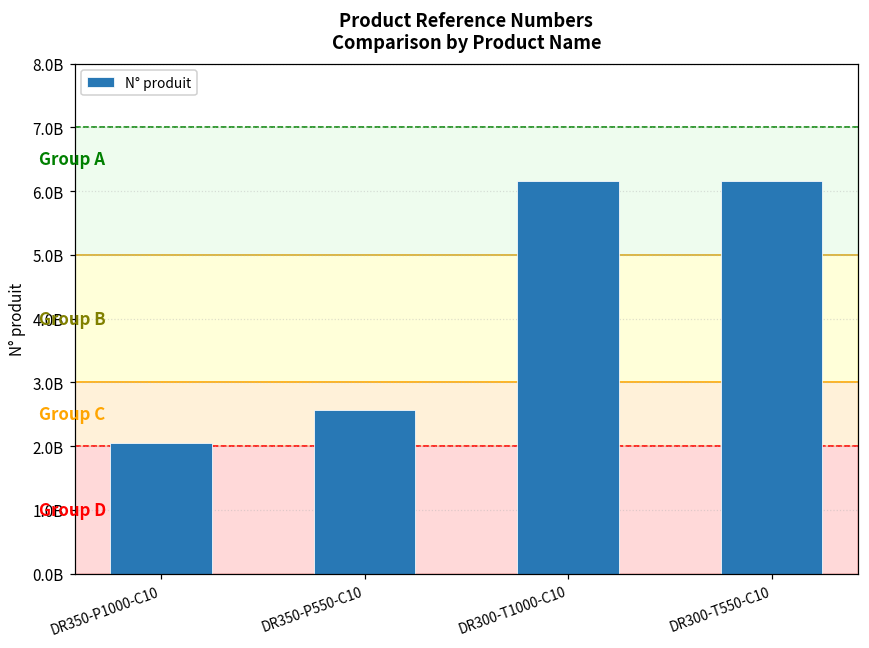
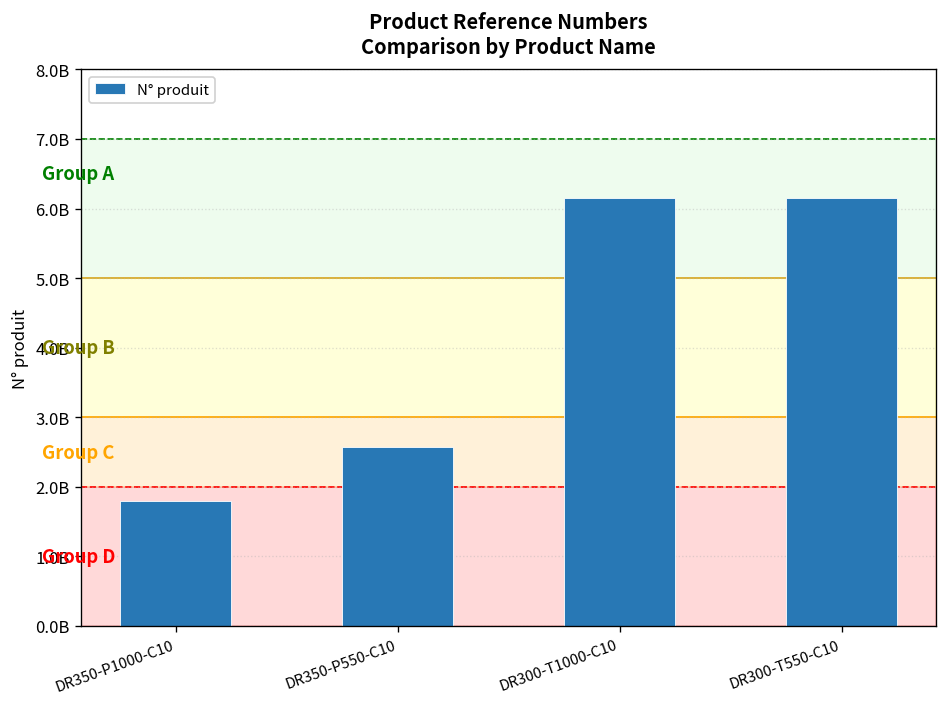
DR350-P1000-C10: 2100000000 -> 1800000000
